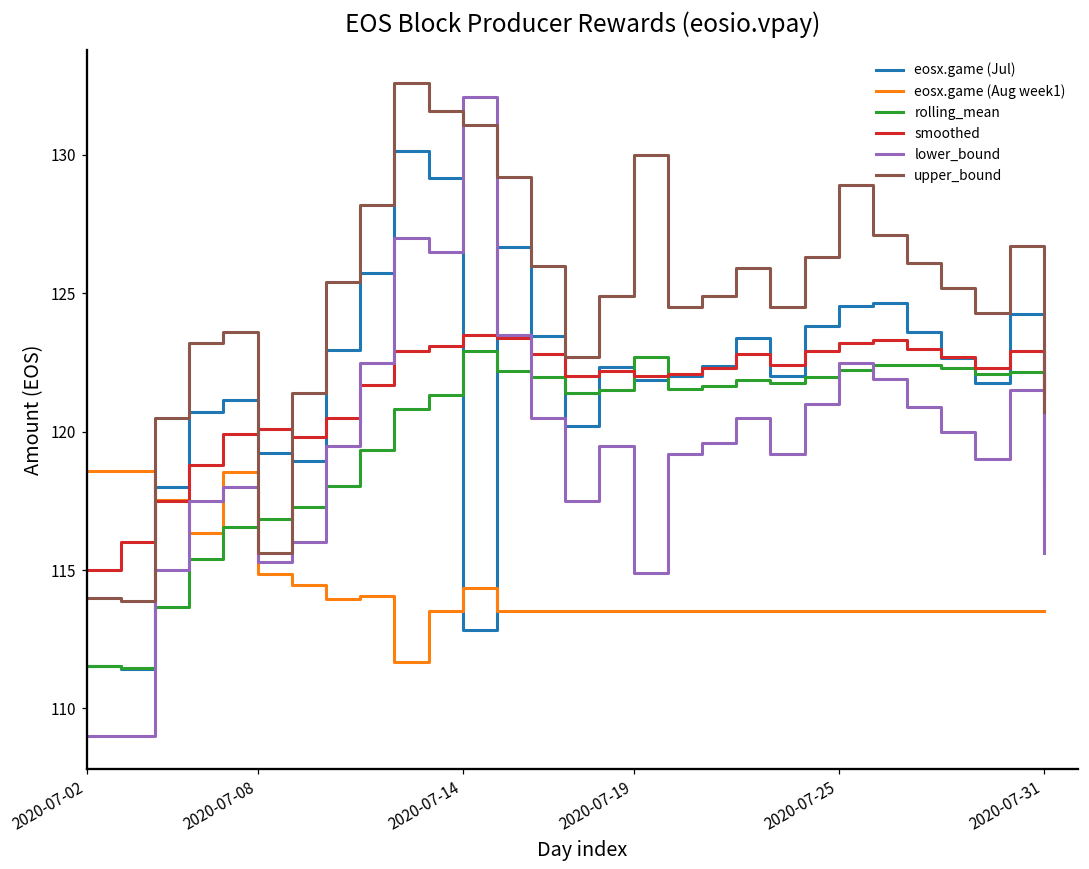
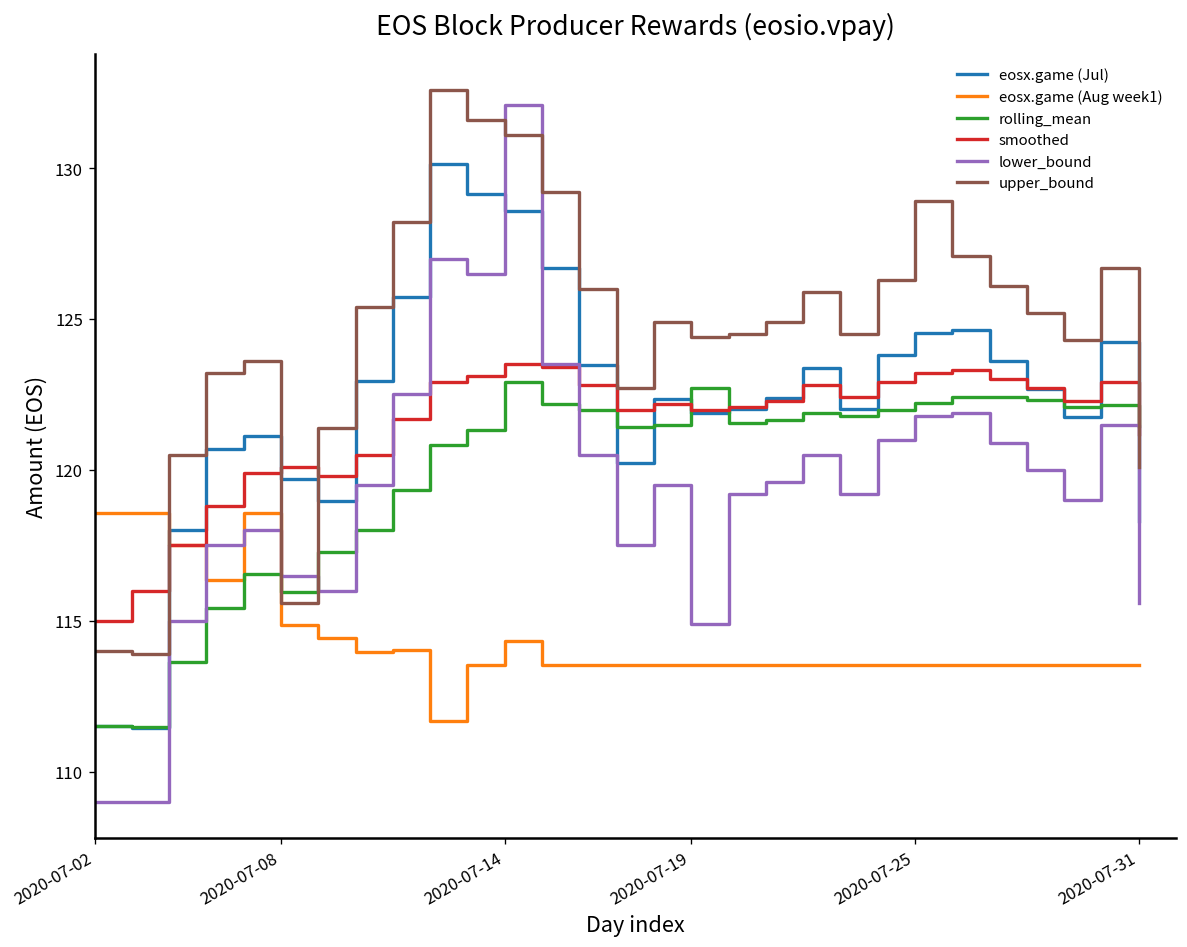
eosx.game (Jul), 2020-07-08: 119.2 -> 119.7
rolling_mean, 2020-07-08: 116.8 -> 115.9
lower_bound, 2020-07-08: 115.3 -> 116.5
eosx.game (Jul), 2020-07-14: 112.8 -> 128.6
upper_bound, 2020-07-19: 130.0 -> 124.4
lower_bound, 2020-07-25: 122.5 -> 121.8
upper_bound, 2020-07-31: 120.7 -> 120.1
